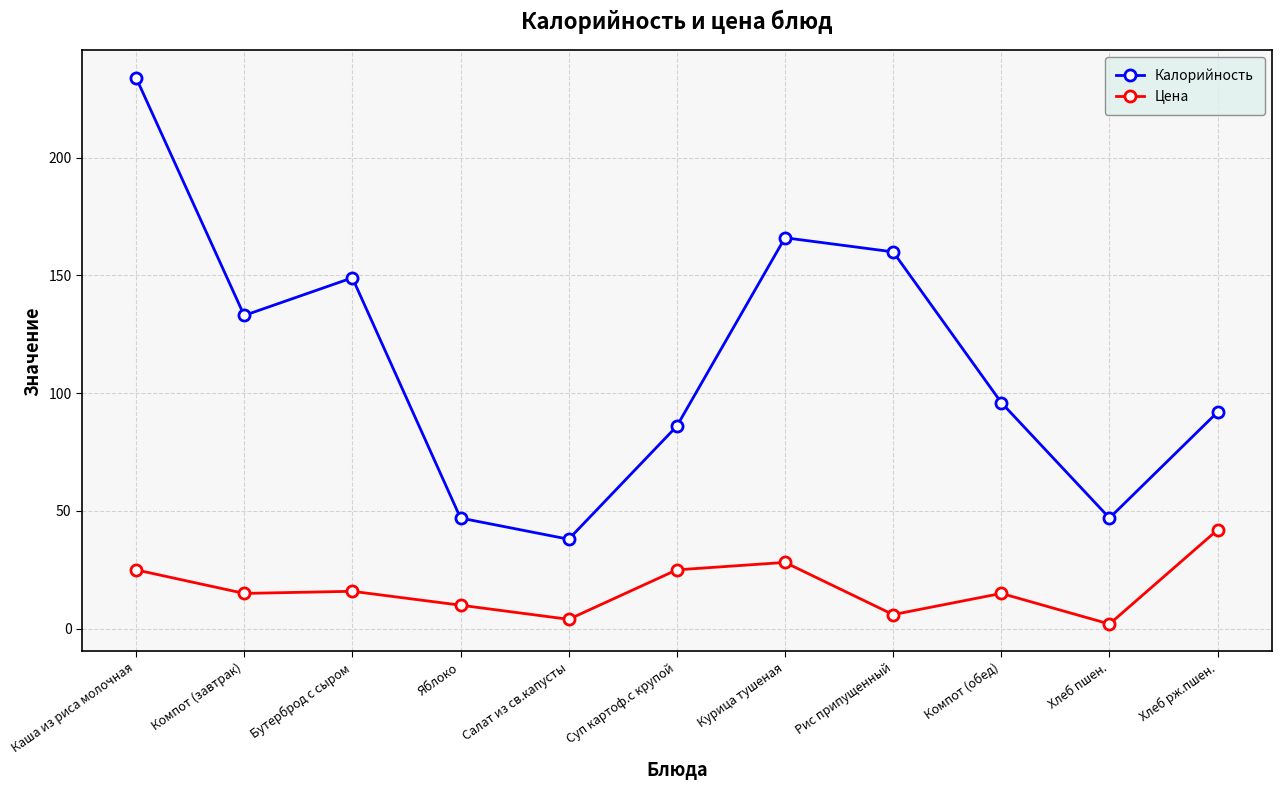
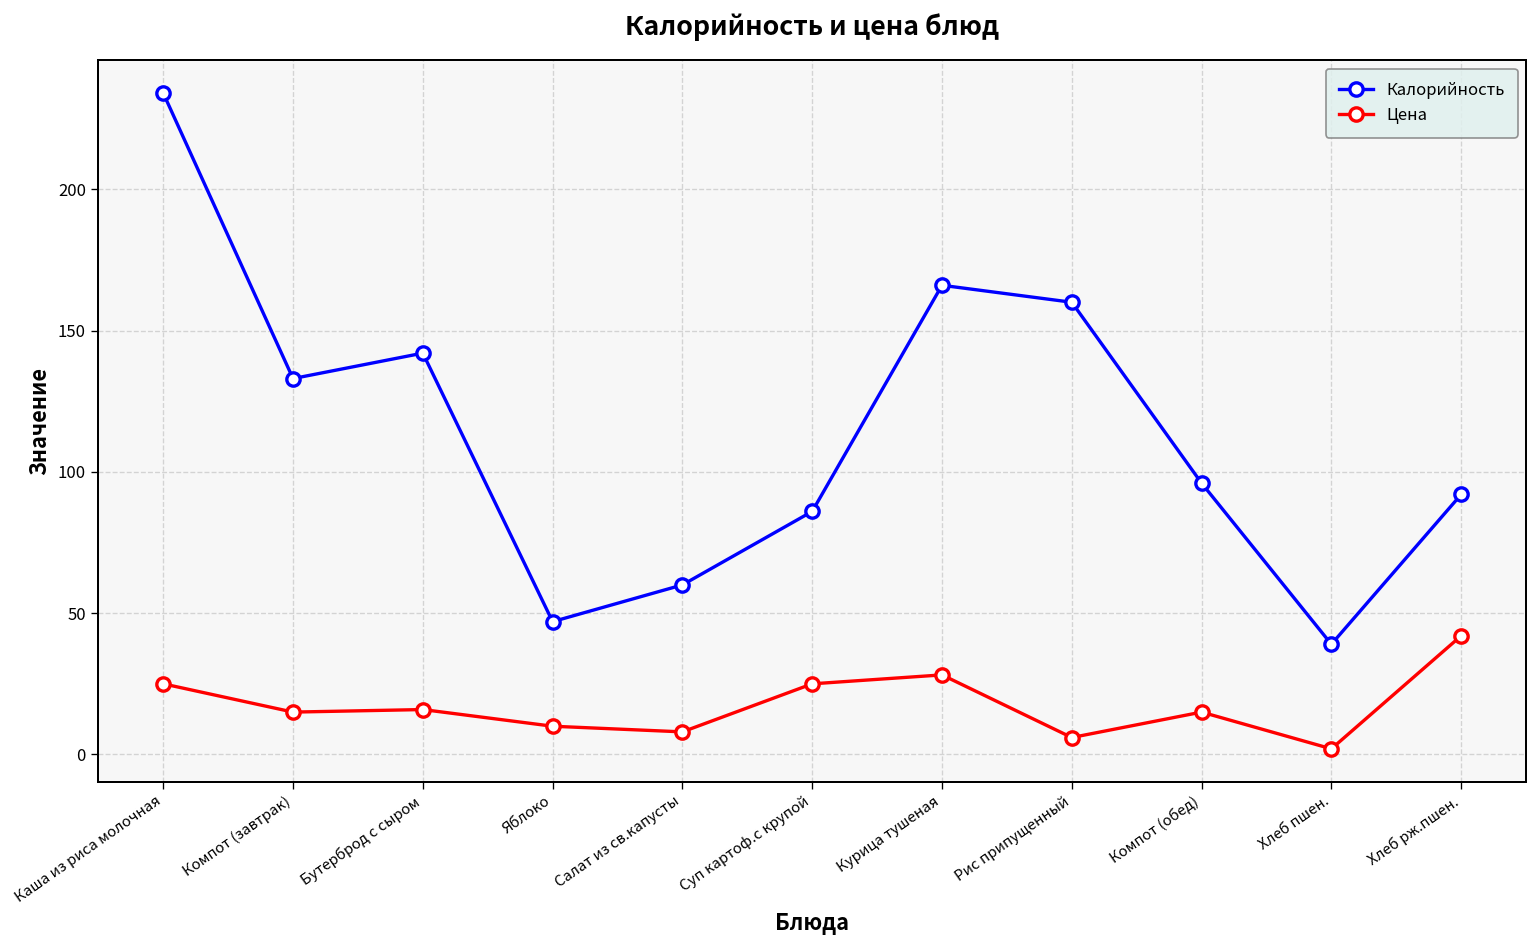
Калорийность, Бутерброд с сыром: 149 -> 142
Калорийность, Салат из св.капусты: 38 -> 60
Цена, Салат из св.капусты: 4 -> 8
Калорийность, Хлеб пшен.: 47 -> 39
